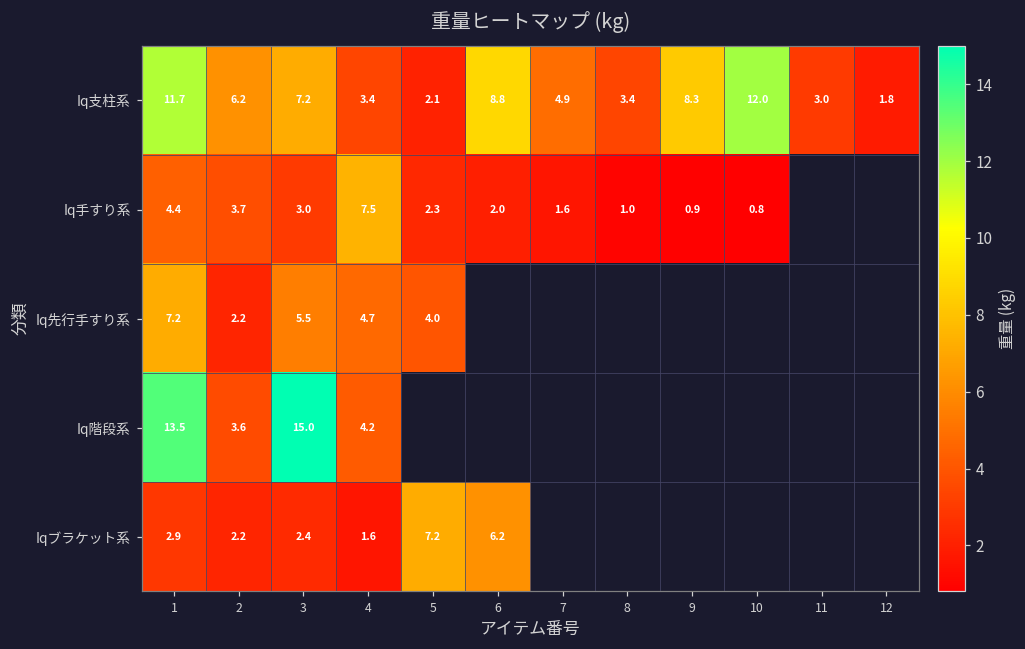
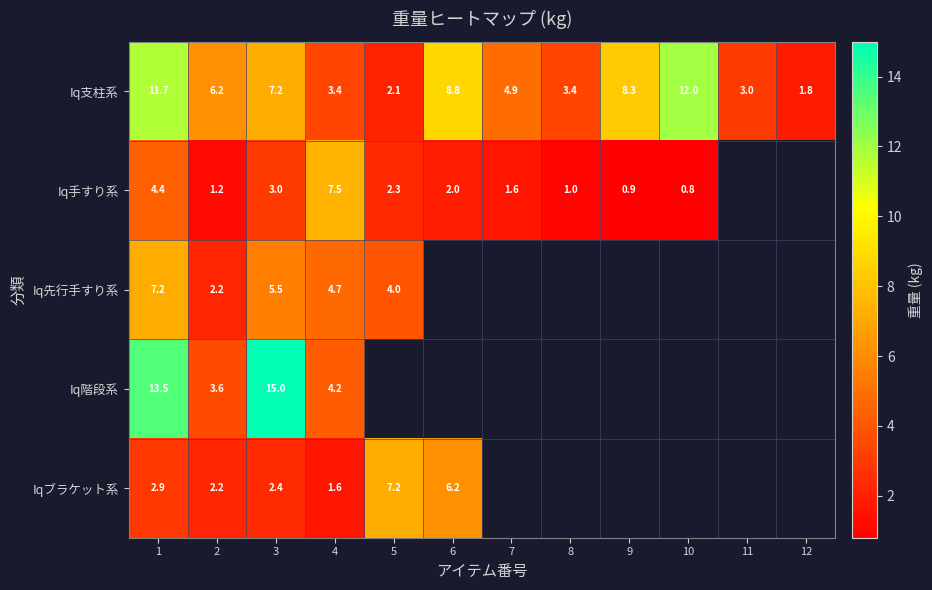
Iq手すり系, 2: 3.7 -> 1.2
